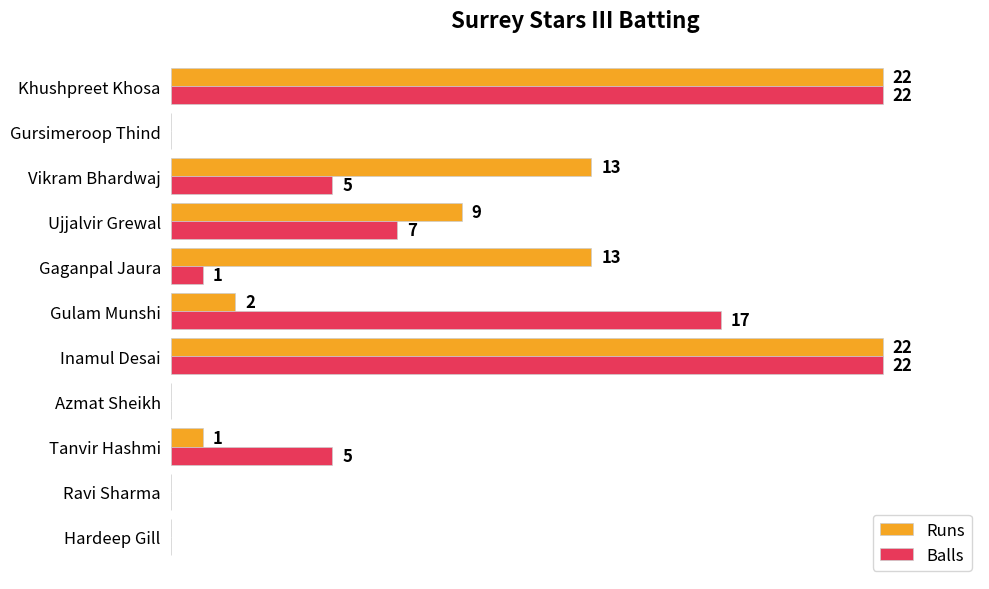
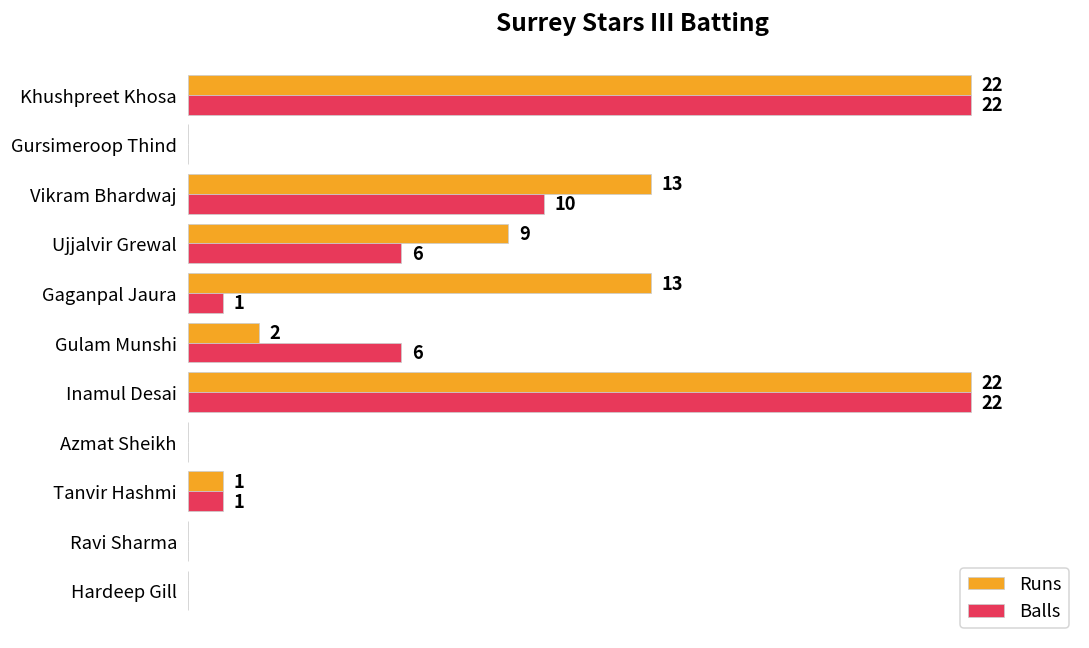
Balls, Vikram Bhardwaj: 5 -> 10
Balls, Ujjalvir Grewal: 7 -> 6
Balls, Gulam Munshi: 17 -> 6
Balls, Tanvir Hashmi: 5 -> 1
